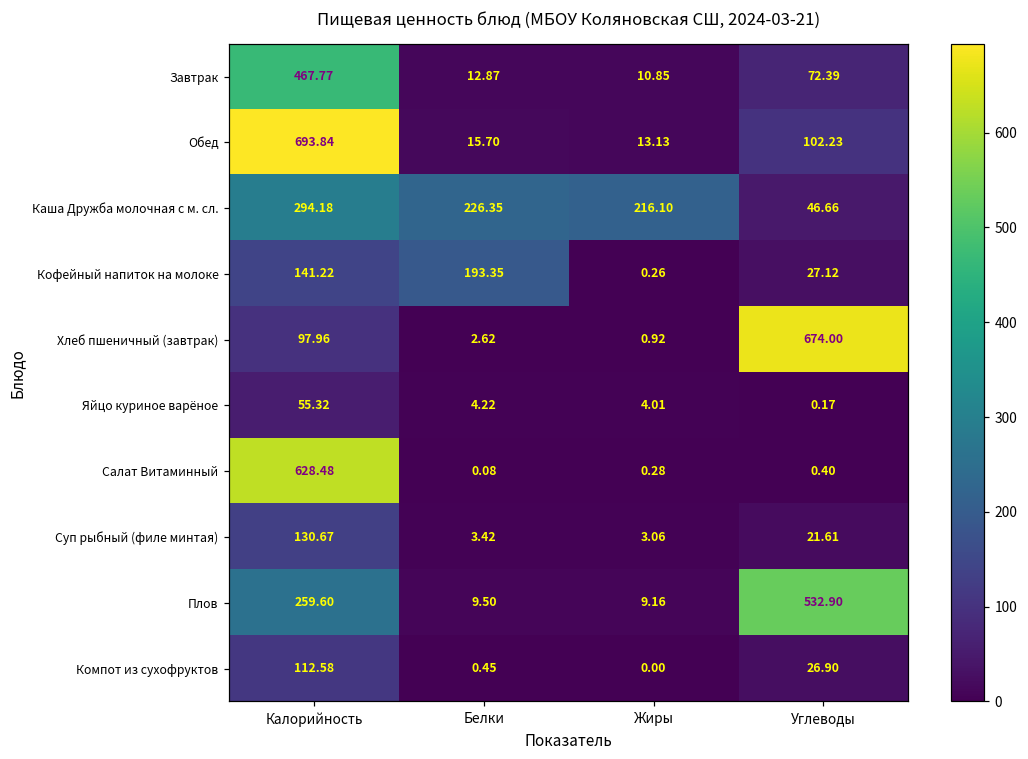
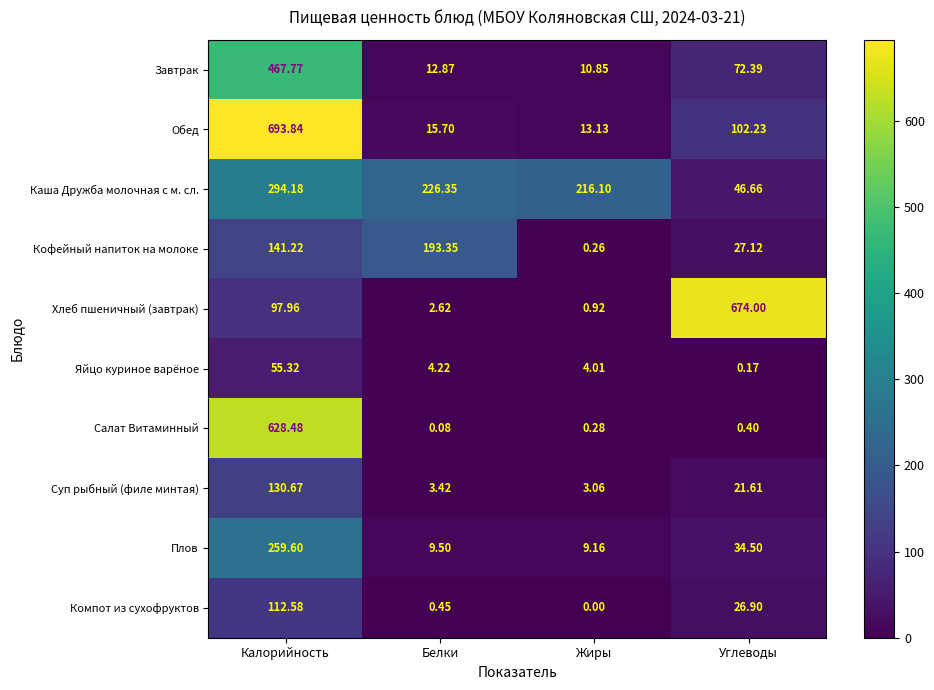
Плов, Углеводы: 532.90 -> 34.50
